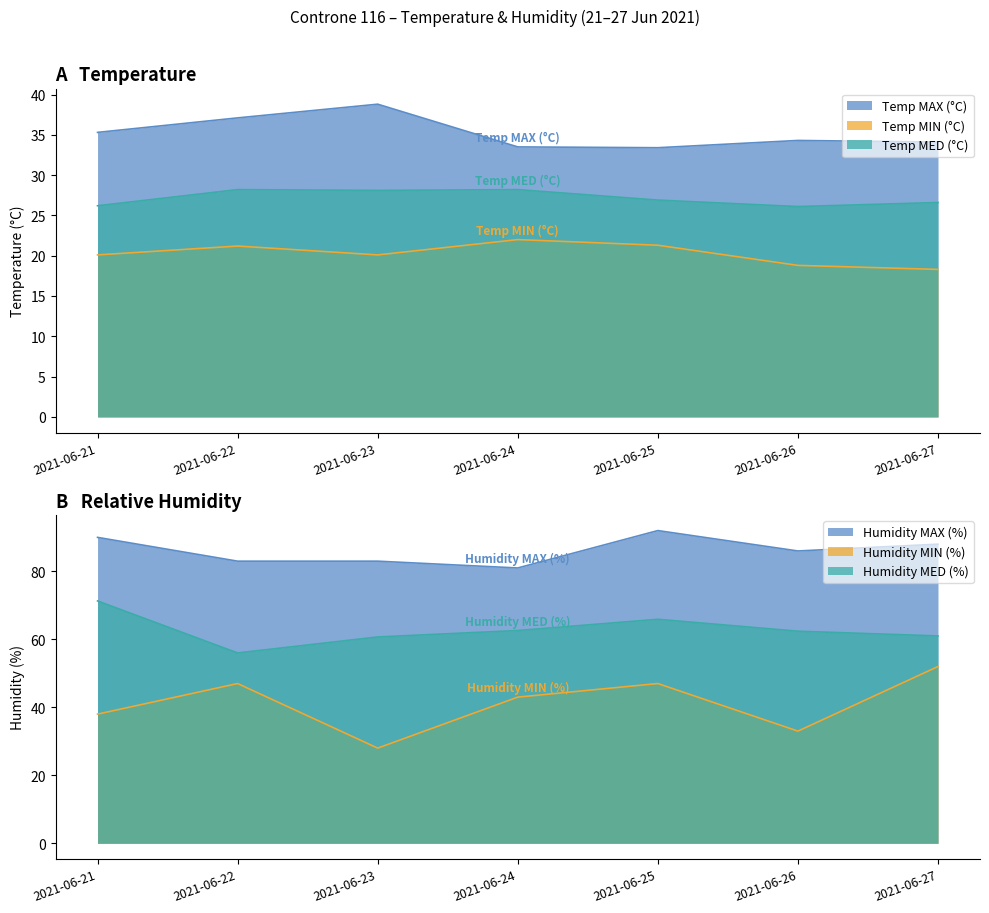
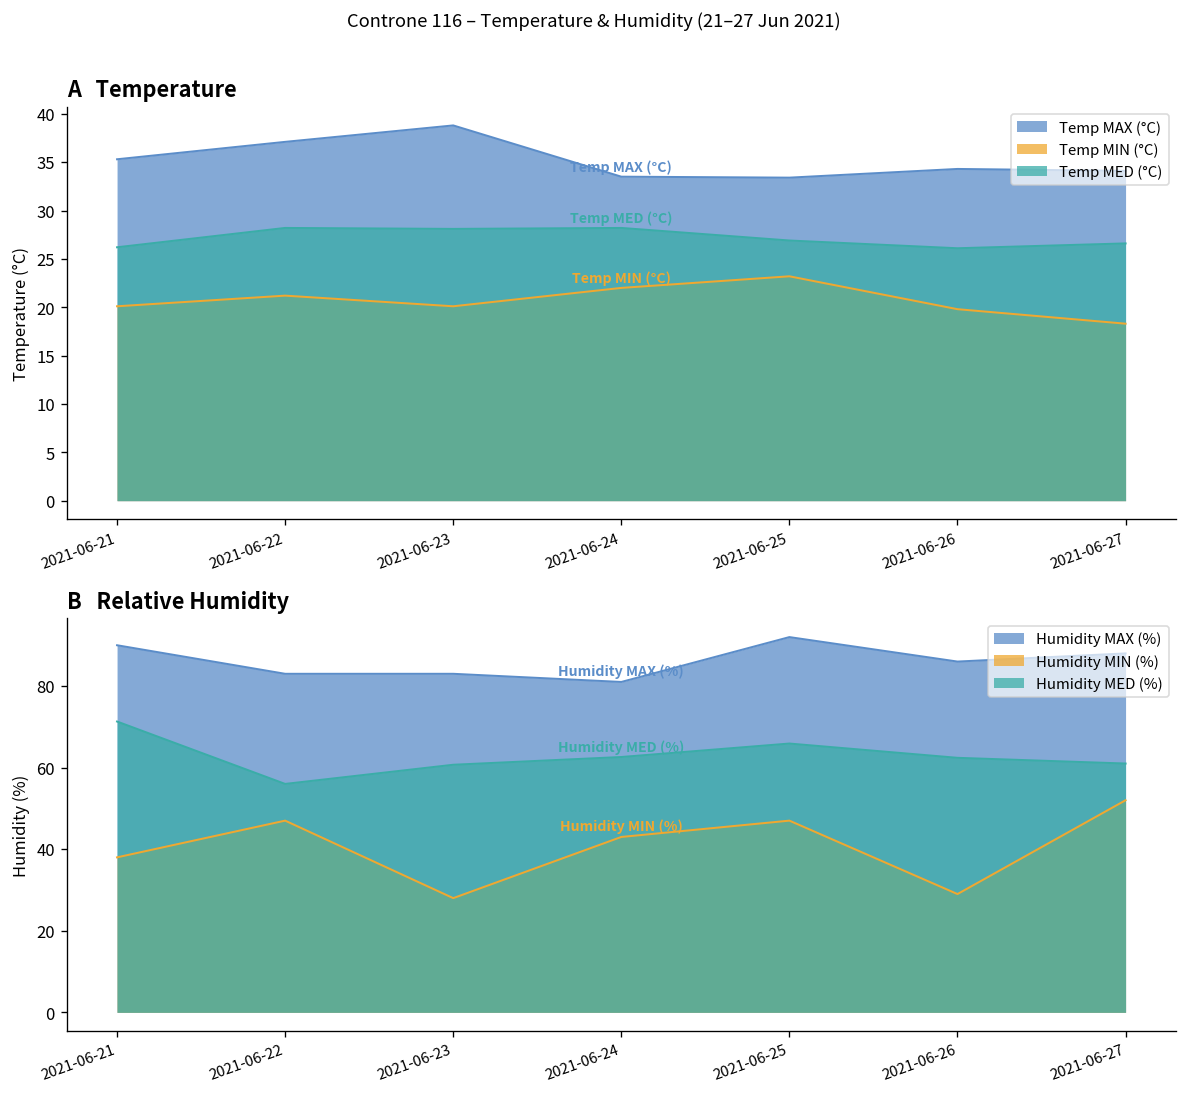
A Temperature, Temp MIN (°C), 2021-06-25: 21 -> 23
A Temperature, Temp MIN (°C), 2021-06-26: 19 -> 20
B Relative Humidity, Humidity MIN (%), 2021-06-26: 33 -> 29
